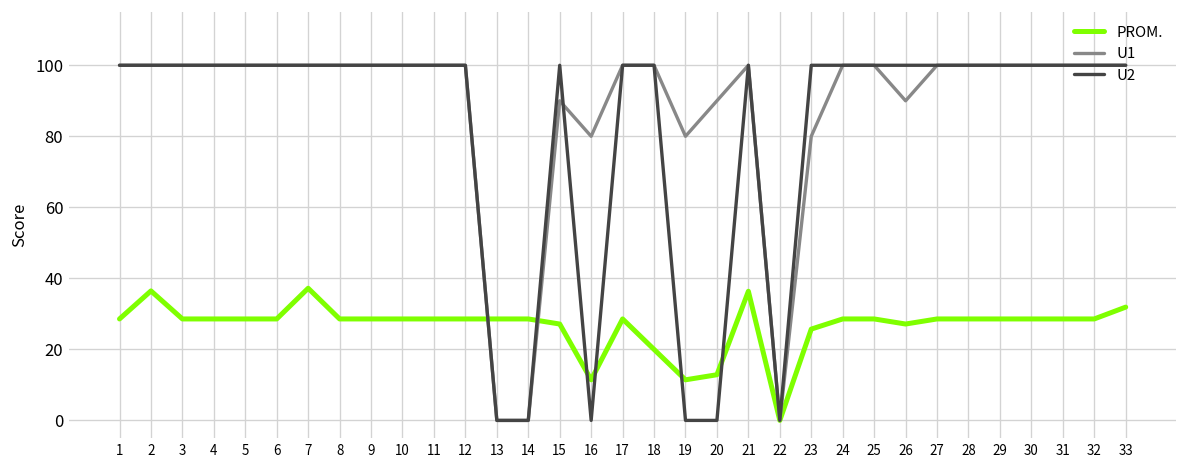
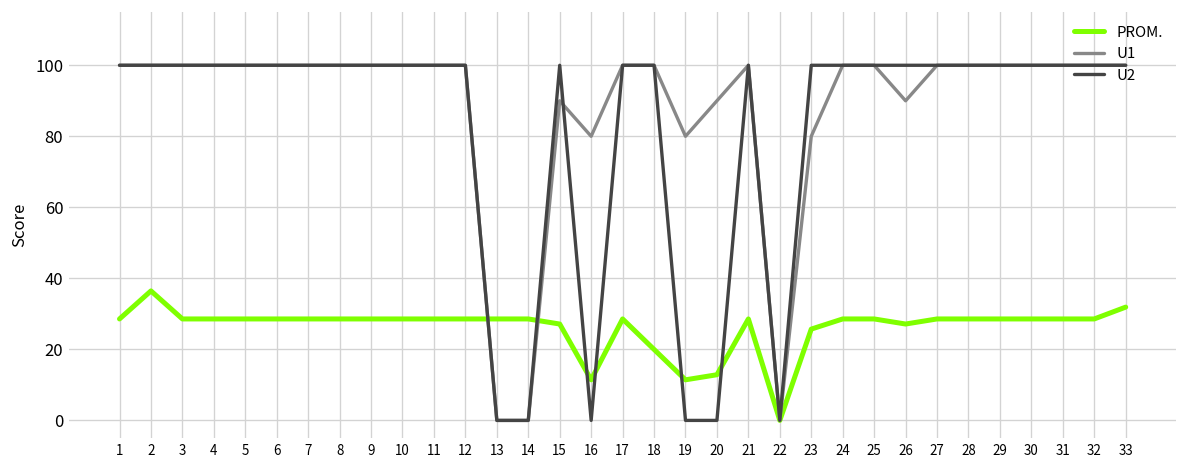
PROM., 7: 37 -> 29
PROM., 21: 36 -> 29
